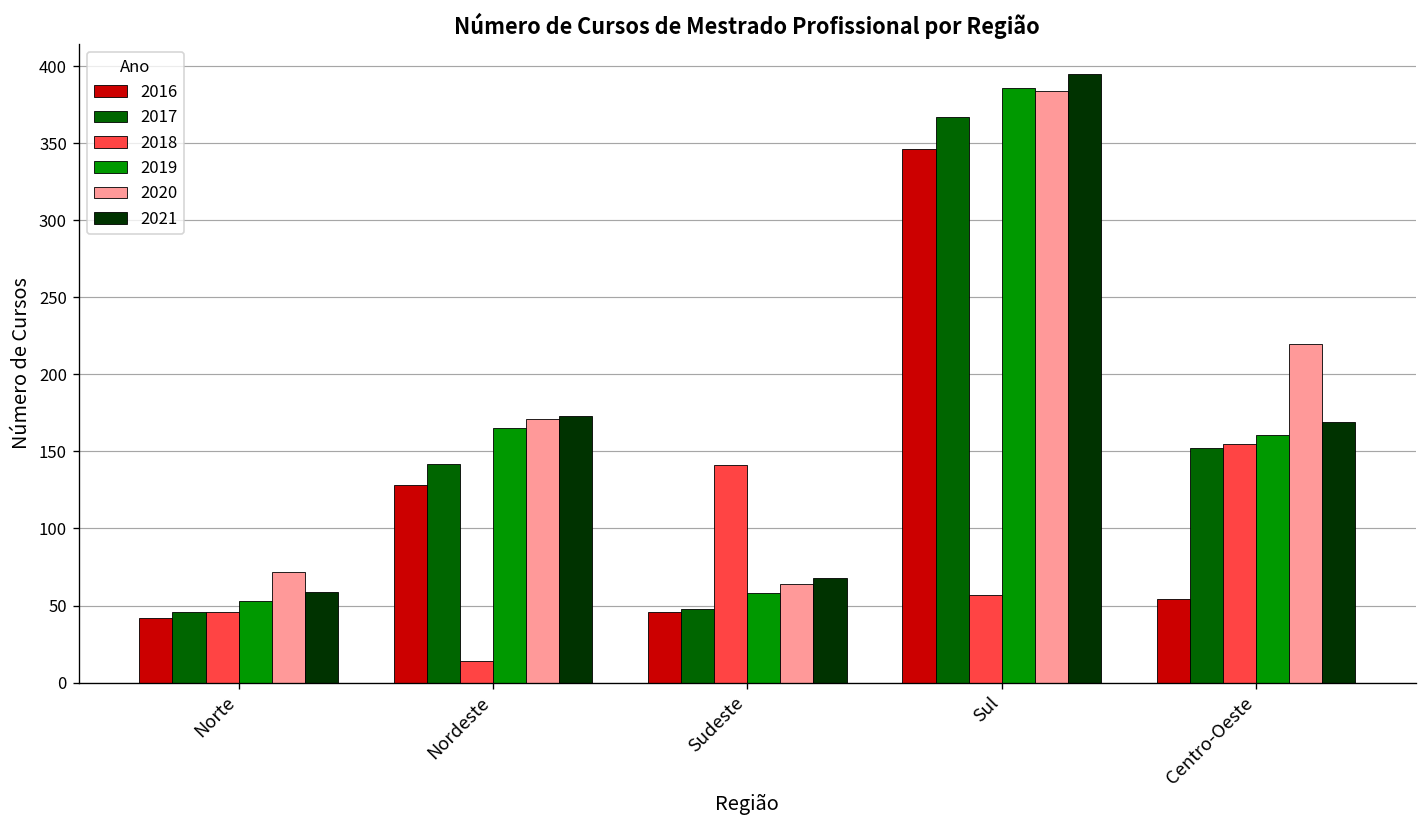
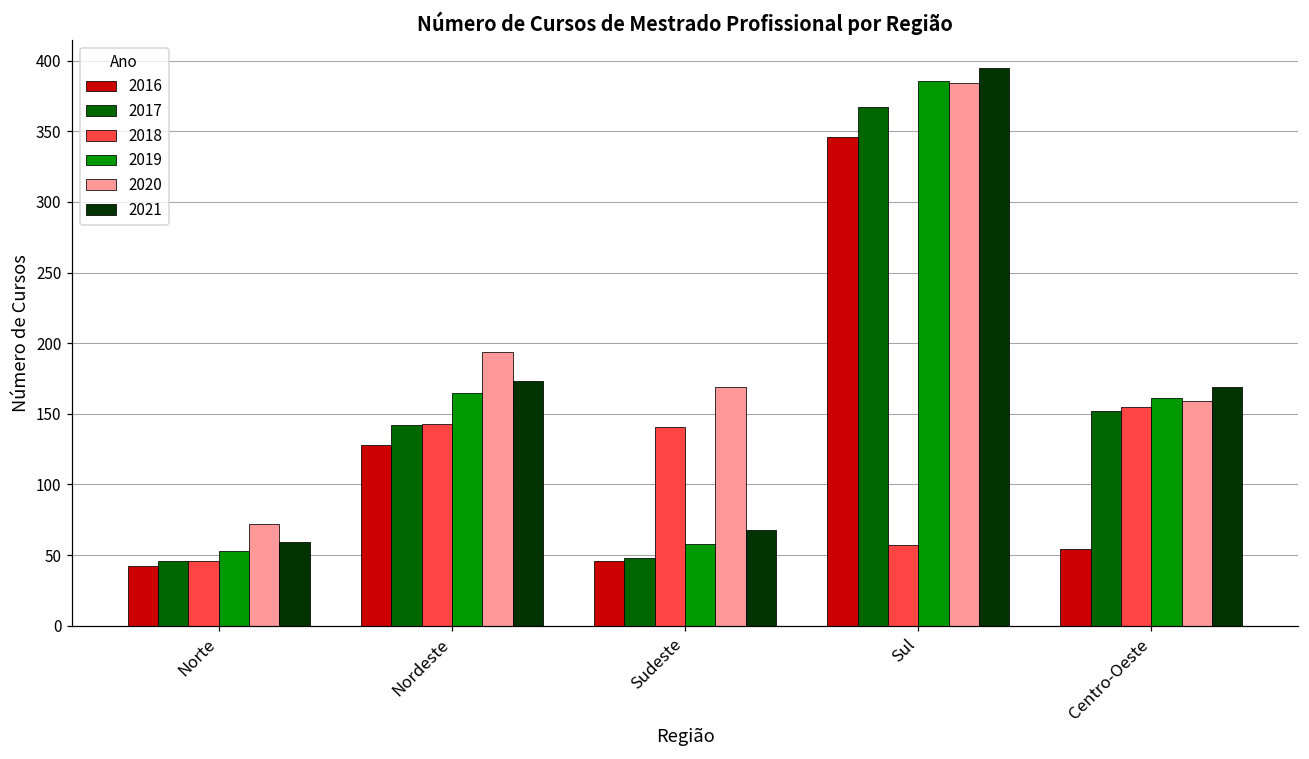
2018, Nordeste: 14 -> 143
2020, Nordeste: 171 -> 194
2020, Sudeste: 64 -> 169
2020, Centro-Oeste: 220 -> 159
